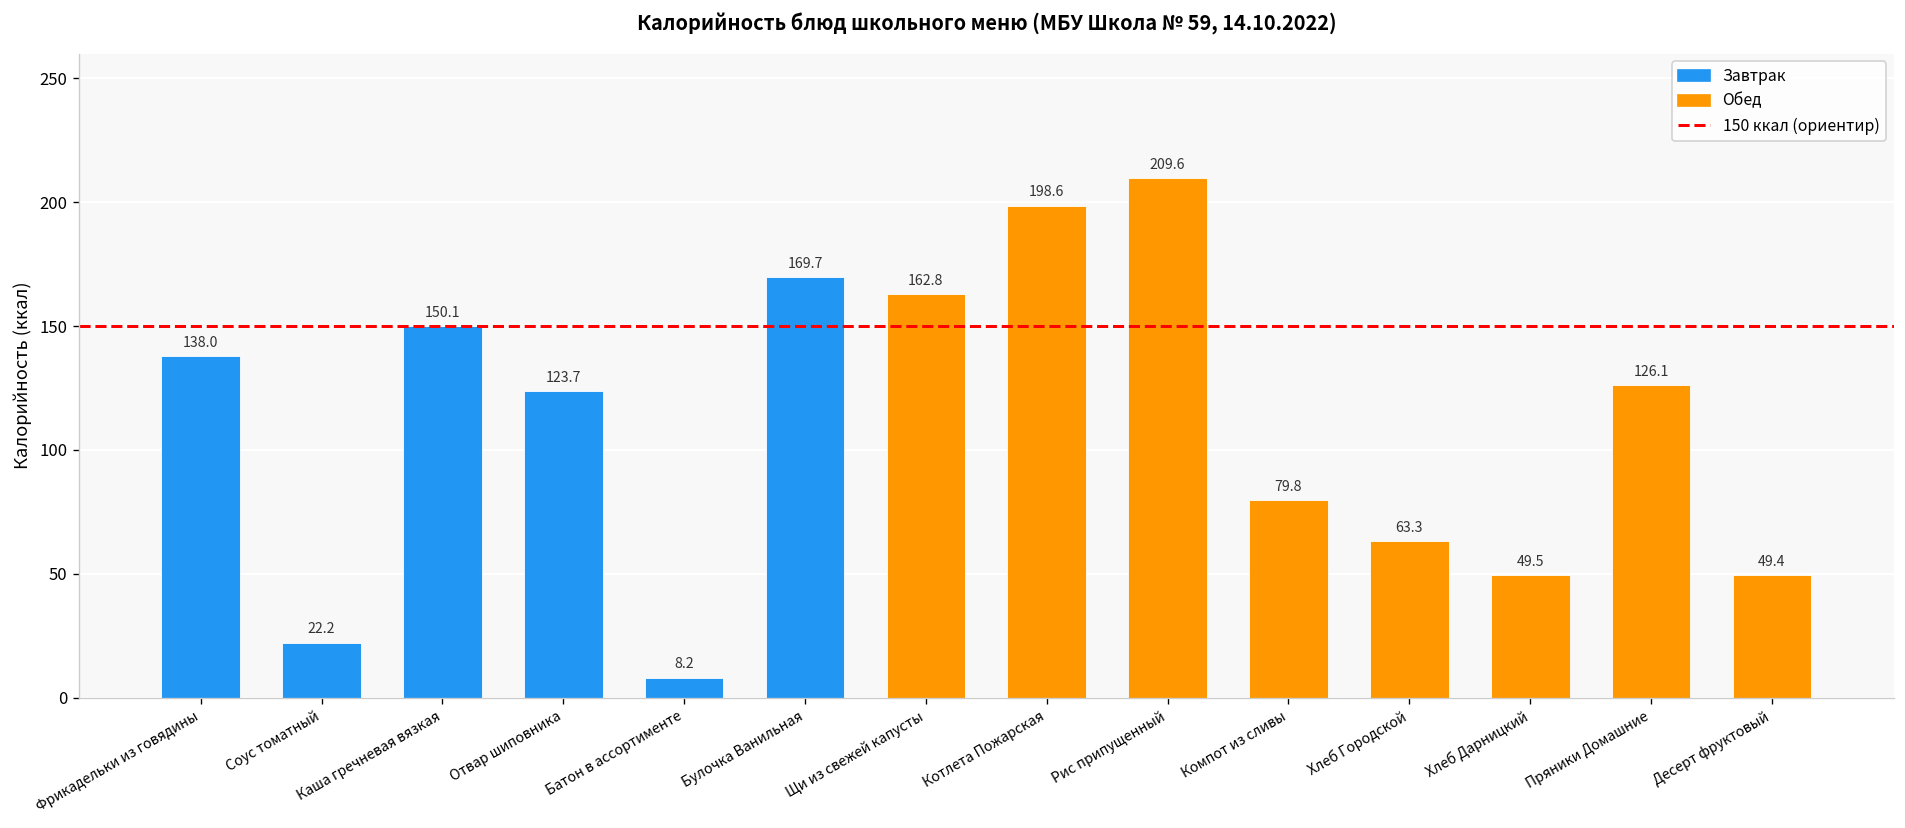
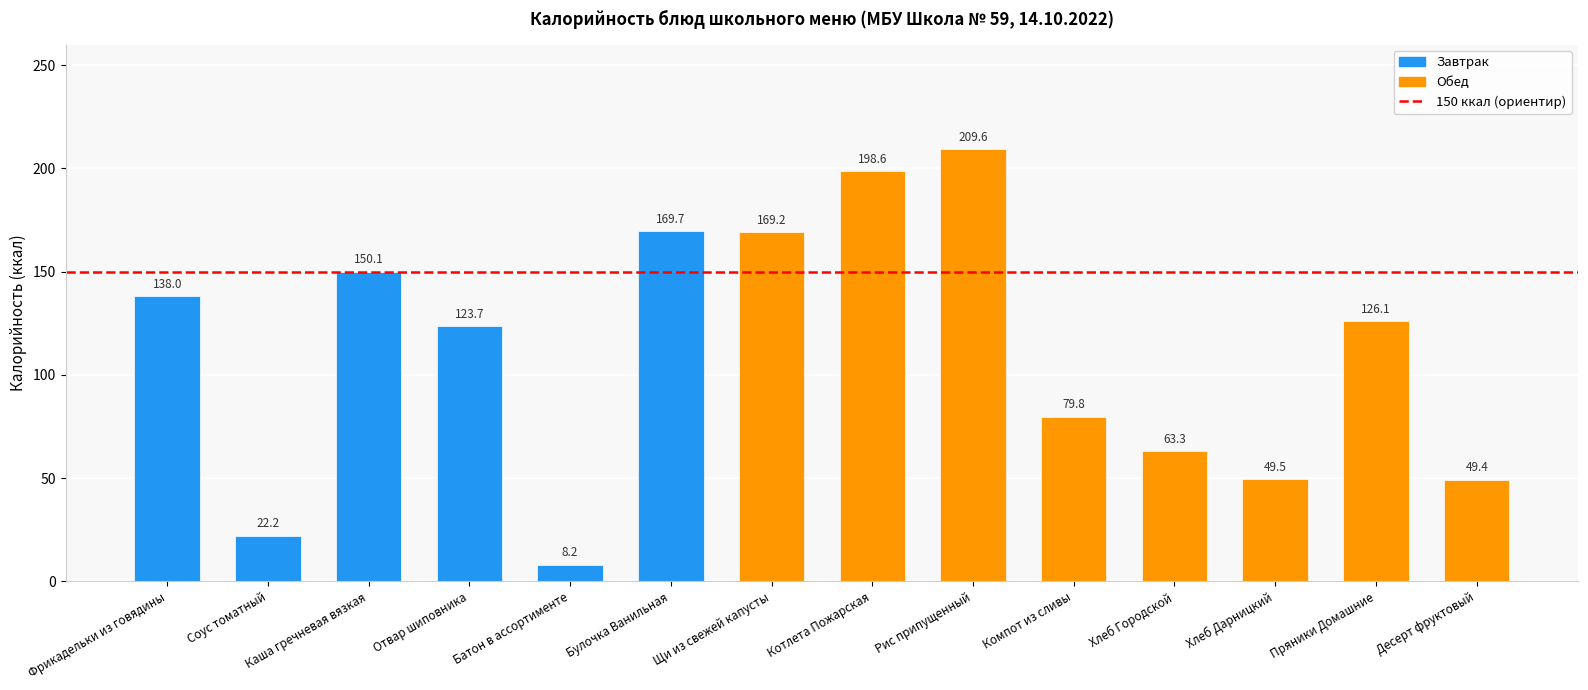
Щи из свежей капусты: 162.8 -> 169.2
